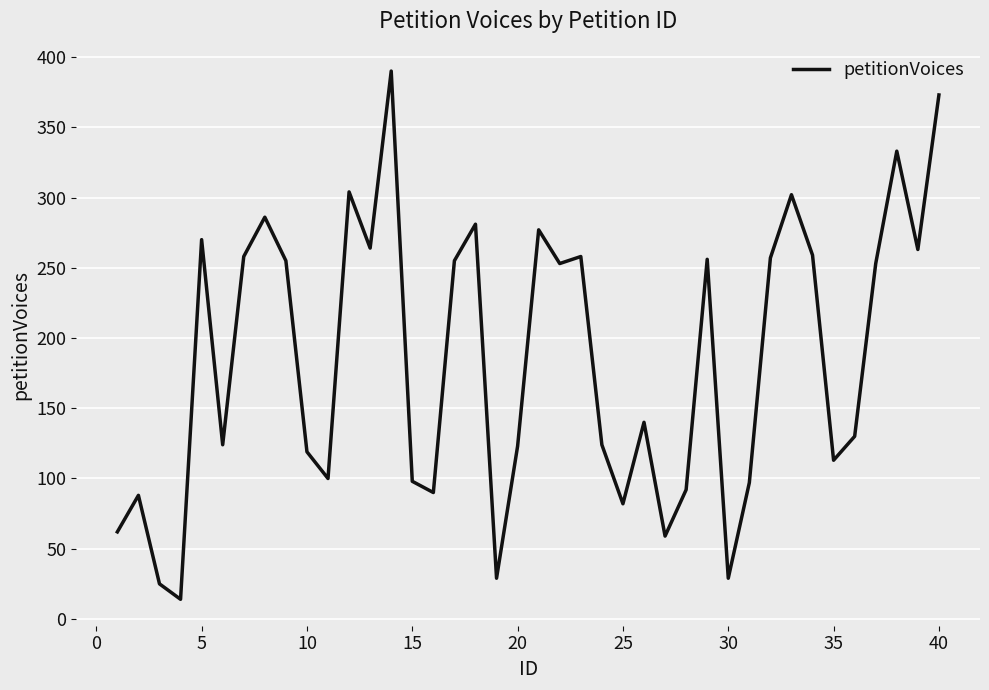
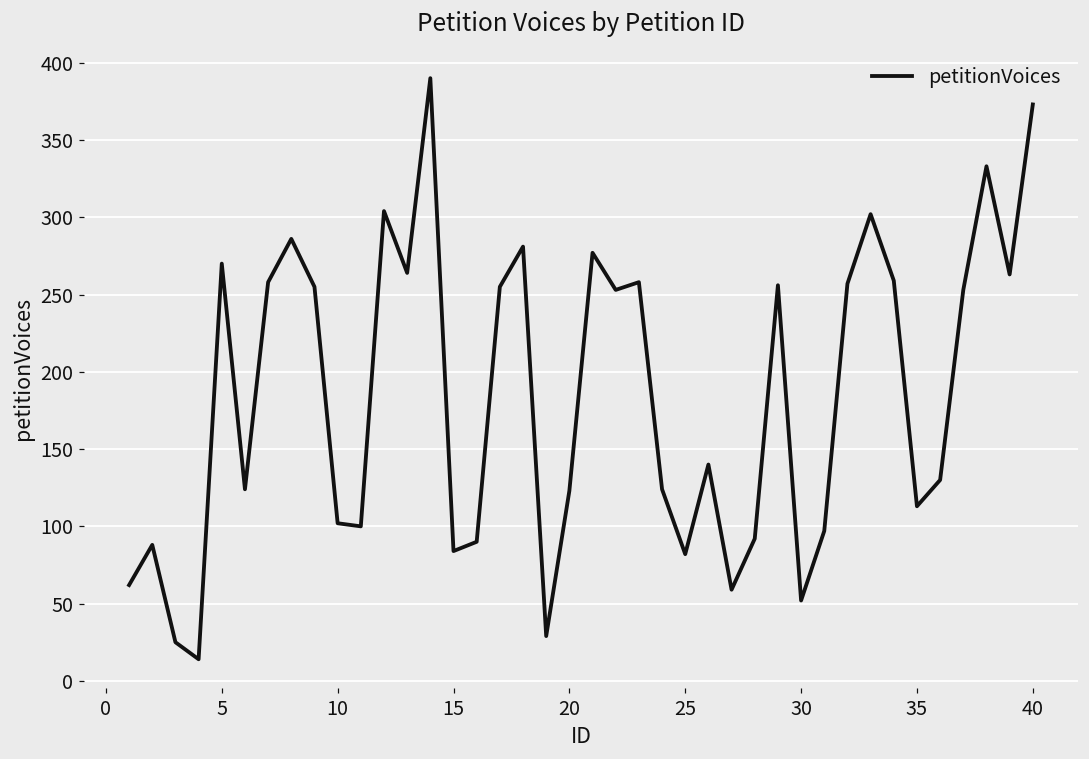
10: 119 -> 102
15: 98 -> 84
30: 29 -> 52
